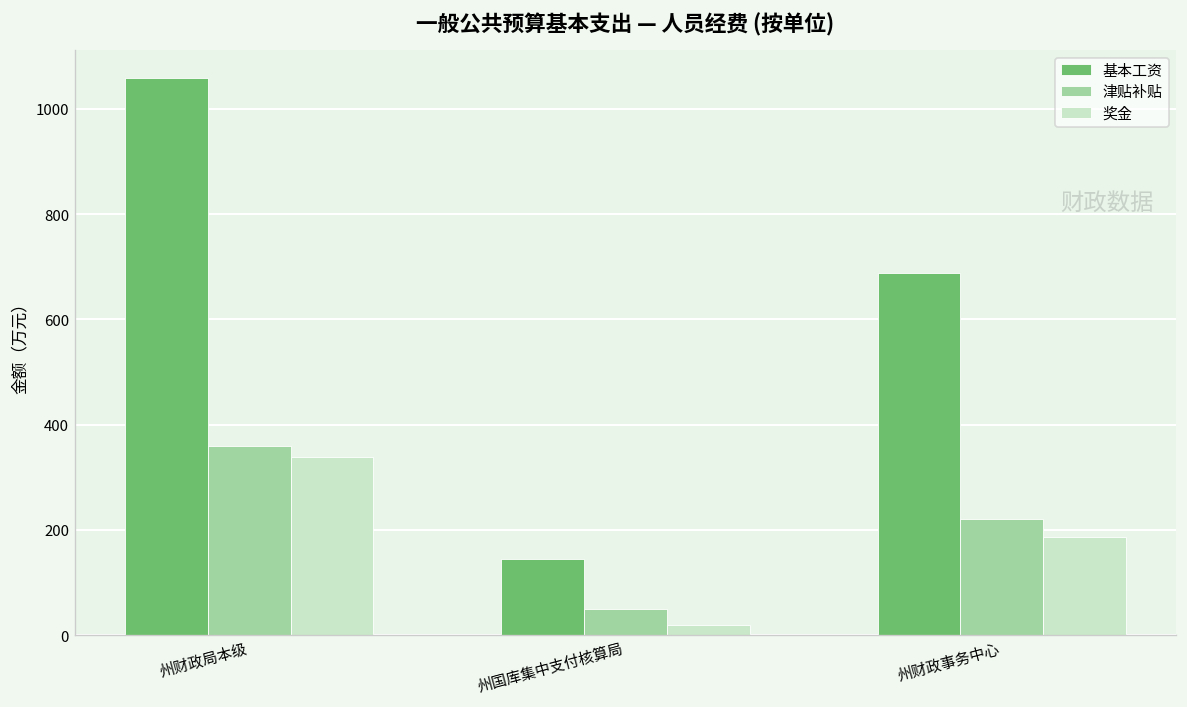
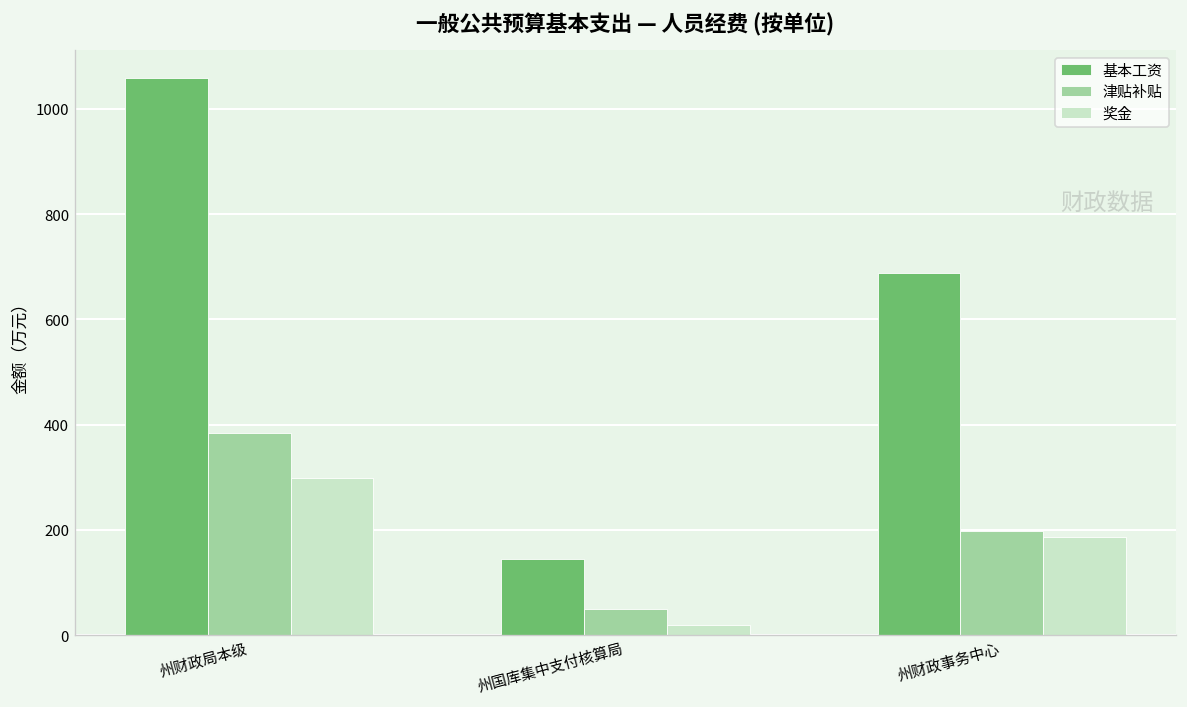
津贴补贴, 州财政局本级: 360 -> 380
奖金, 州财政局本级: 340 -> 300
津贴补贴, 州财政事务中心: 220 -> 200
